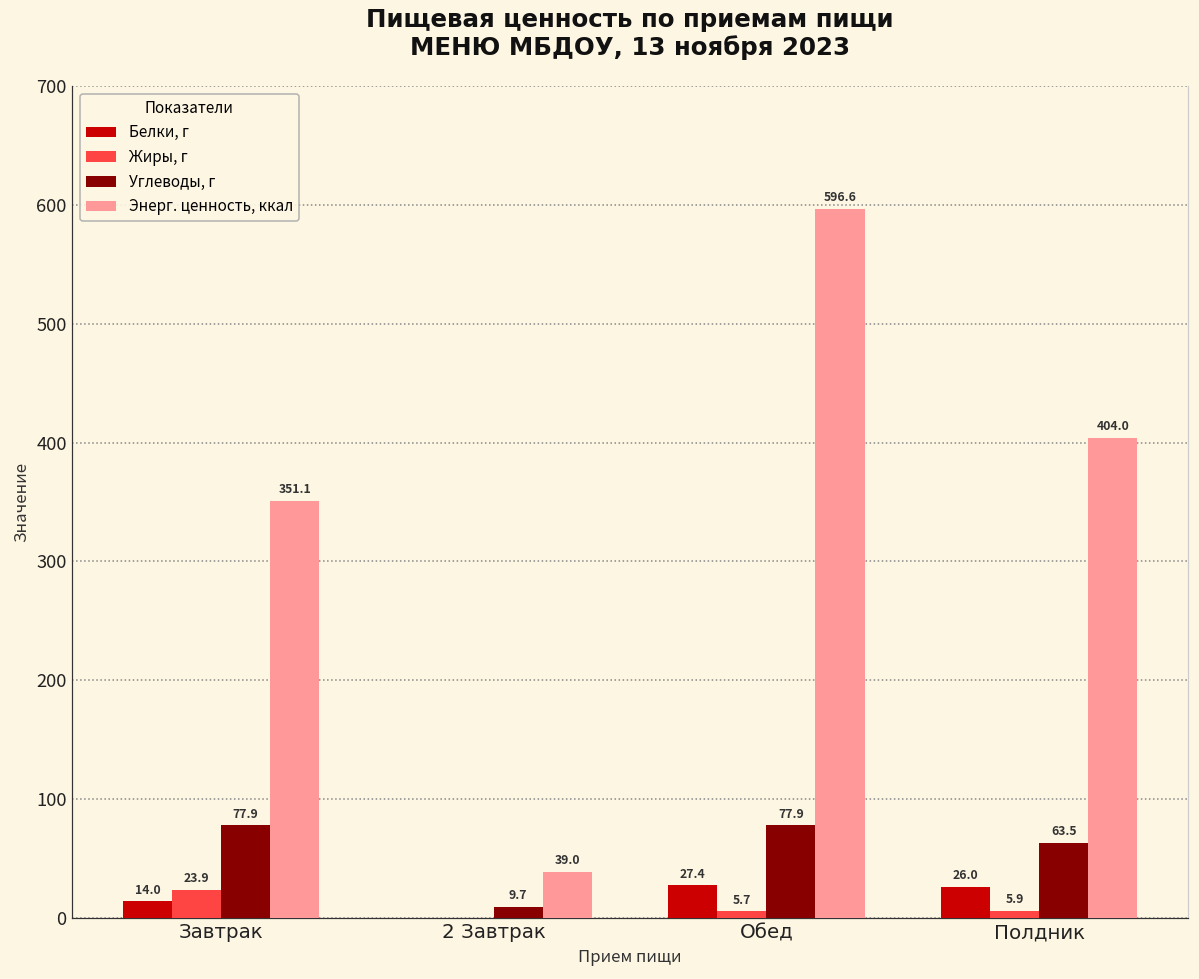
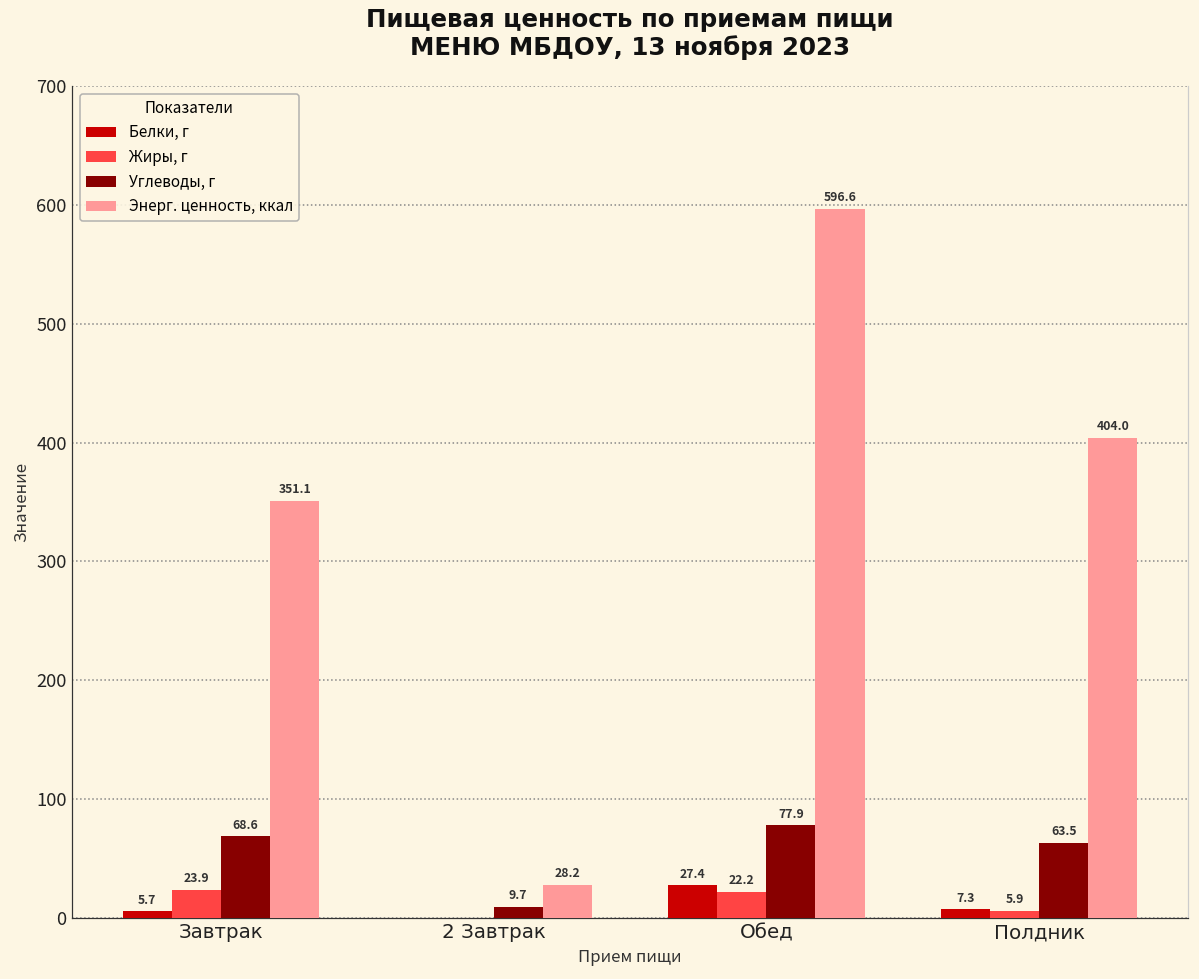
Белки, г, Завтрак: 14.0 -> 5.7
Углеводы, г, Завтрак: 77.9 -> 68.6
Энерг. ценность, ккал, 2 Завтрак: 39.0 -> 28.2
Жиры, г, Обед: 5.7 -> 22.2
Белки, г, Полдник: 26.0 -> 7.3
